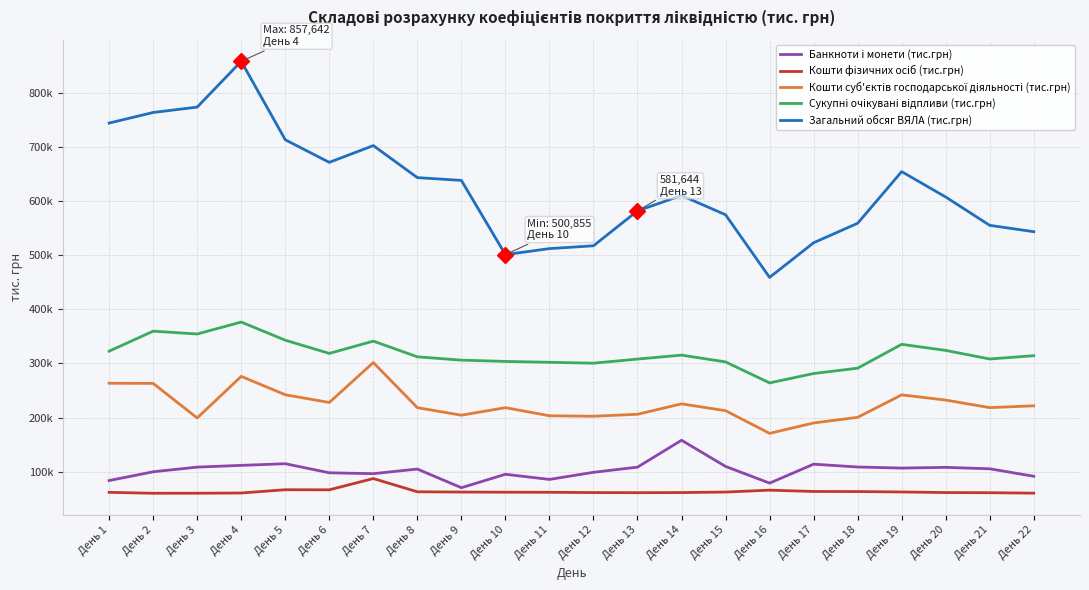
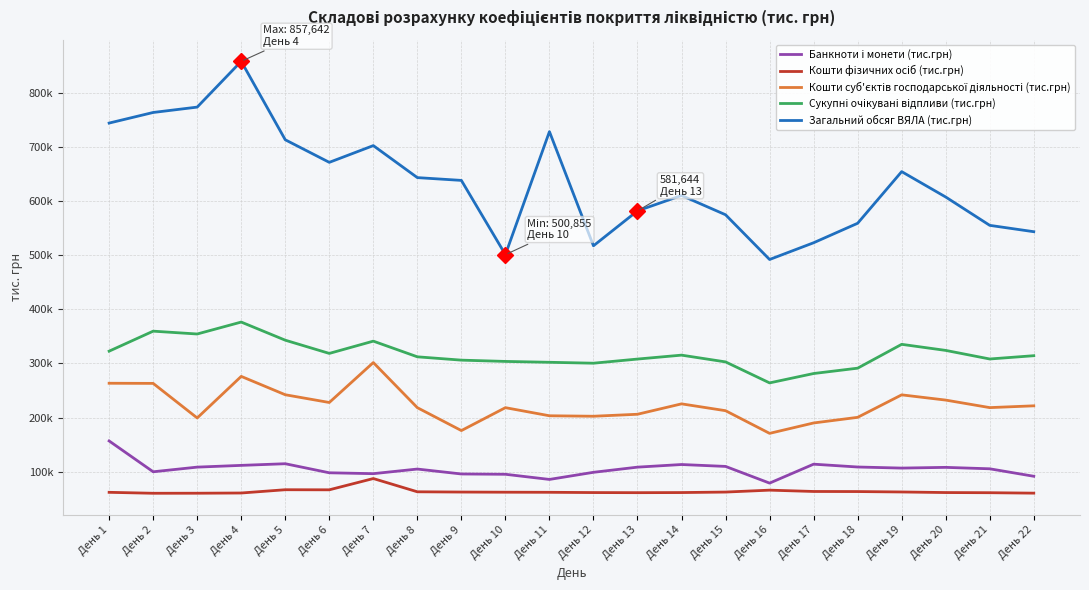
Банкноти і монети (тис.грн), День 1: 80000 -> 160000
Банкноти і монети (тис.грн), День 9: 70000 -> 100000
Кошти суб'єктів господарської діяльності (тис.грн), День 9: 200000 -> 180000
Загальний обсяг ВЯЛА (тис.грн), День 11: 510000 -> 730000
Банкноти і монети (тис.грн), День 14: 160000 -> 110000
Загальний обсяг ВЯЛА (тис.грн), День 16: 460000 -> 490000
